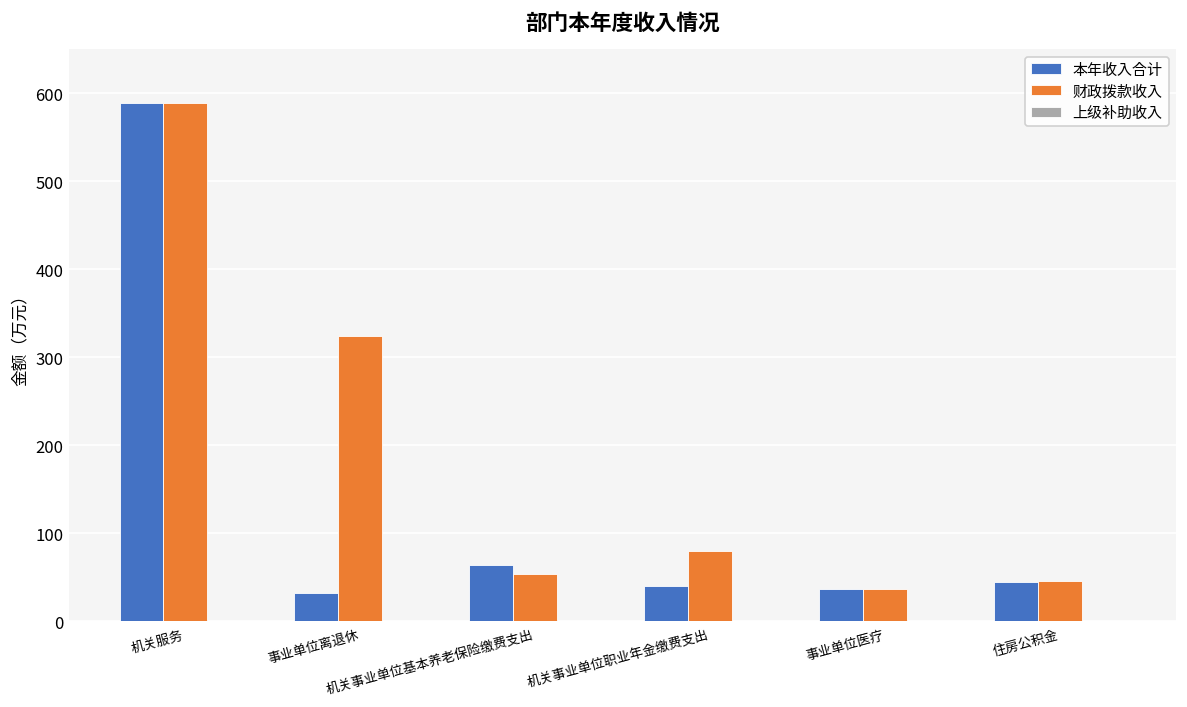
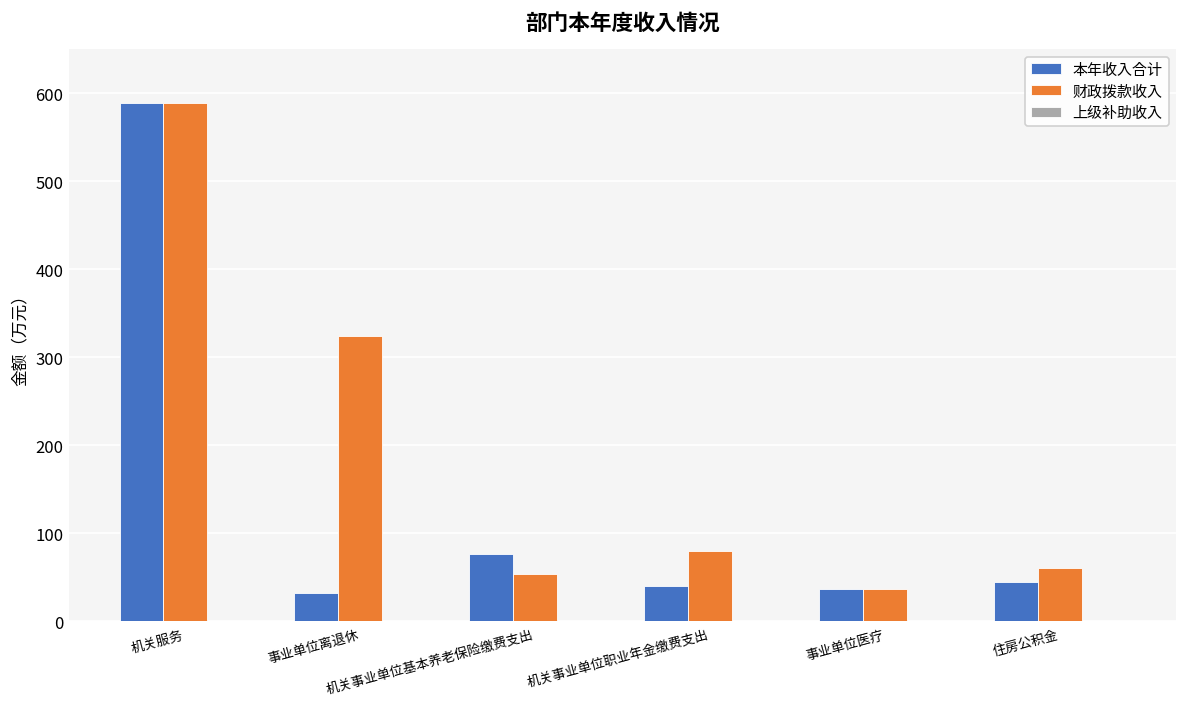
本年收入合计, 机关事业单位基本养老保险缴费支出: 60 -> 80
财政拨款收入, 住房公积金: 50 -> 60
